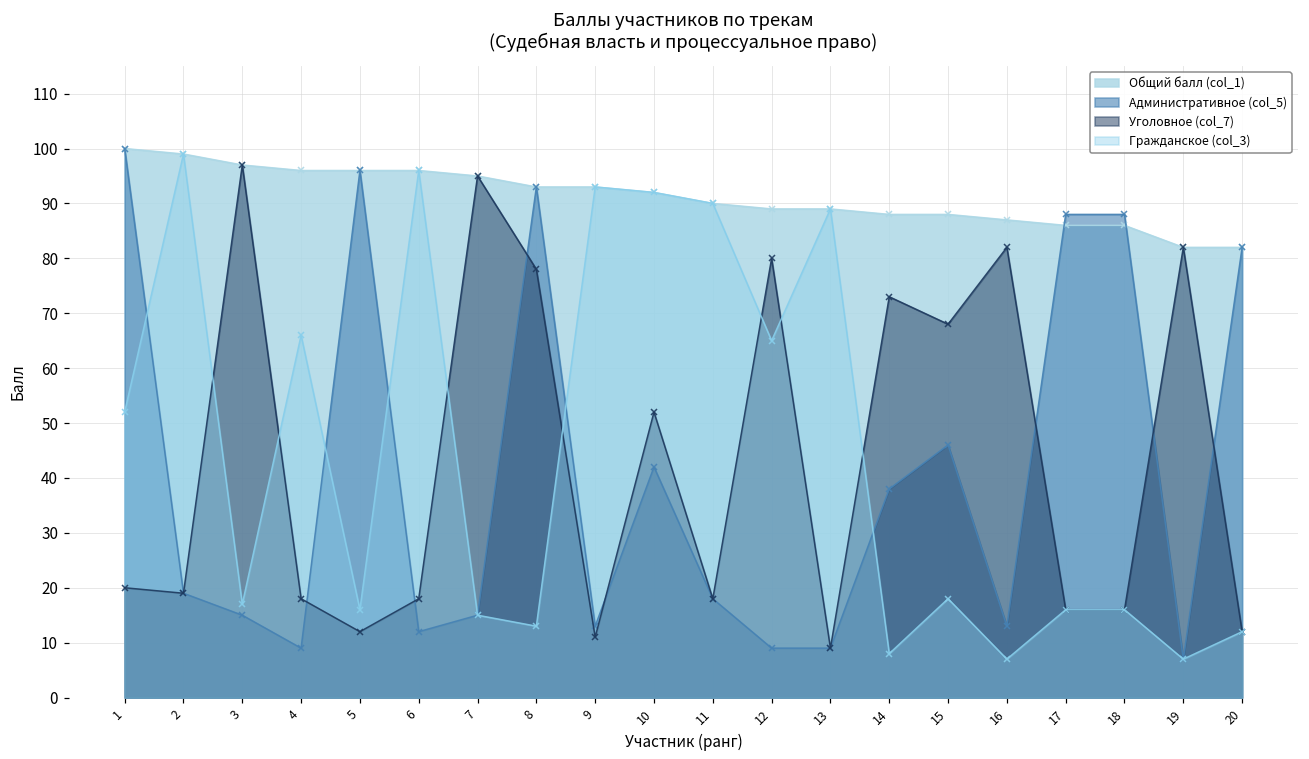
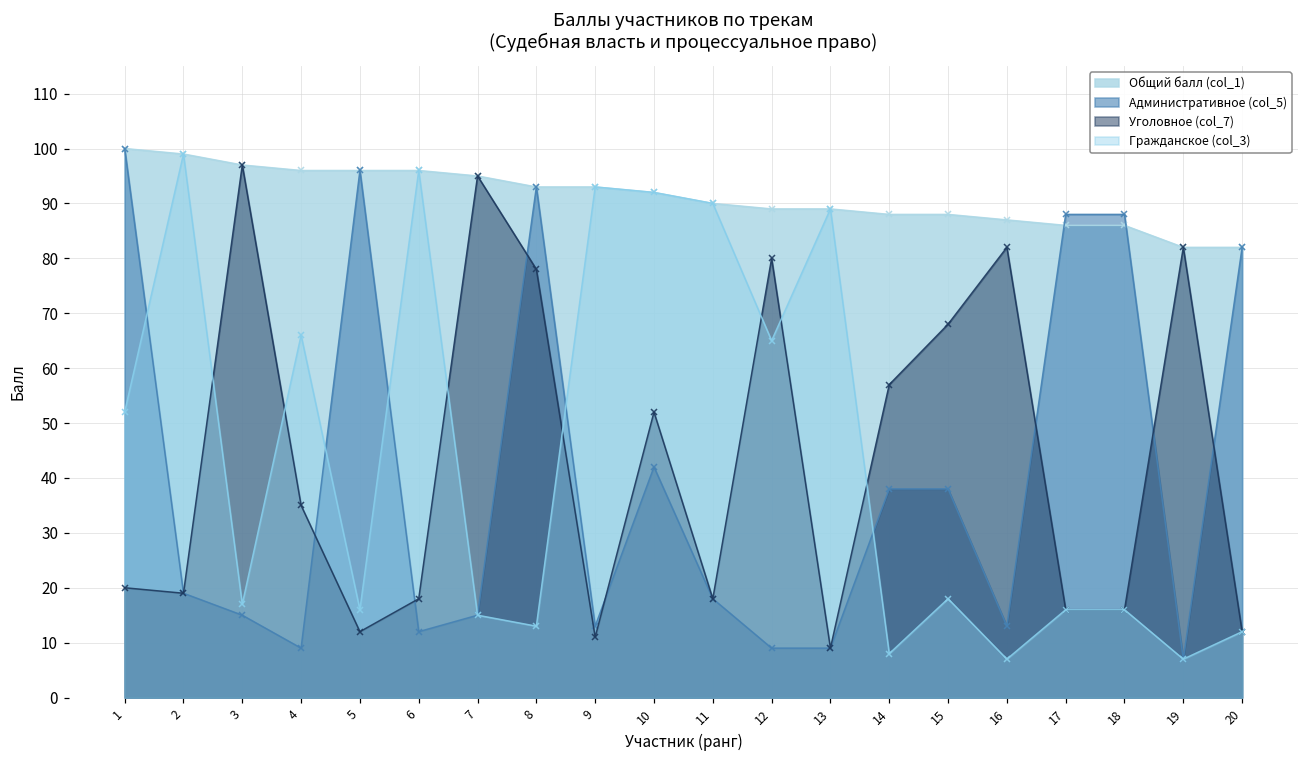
Уголовное (col_7), 4: 18 -> 35
Уголовное (col_7), 14: 73 -> 57
Административное (col_5), 15: 46 -> 38
